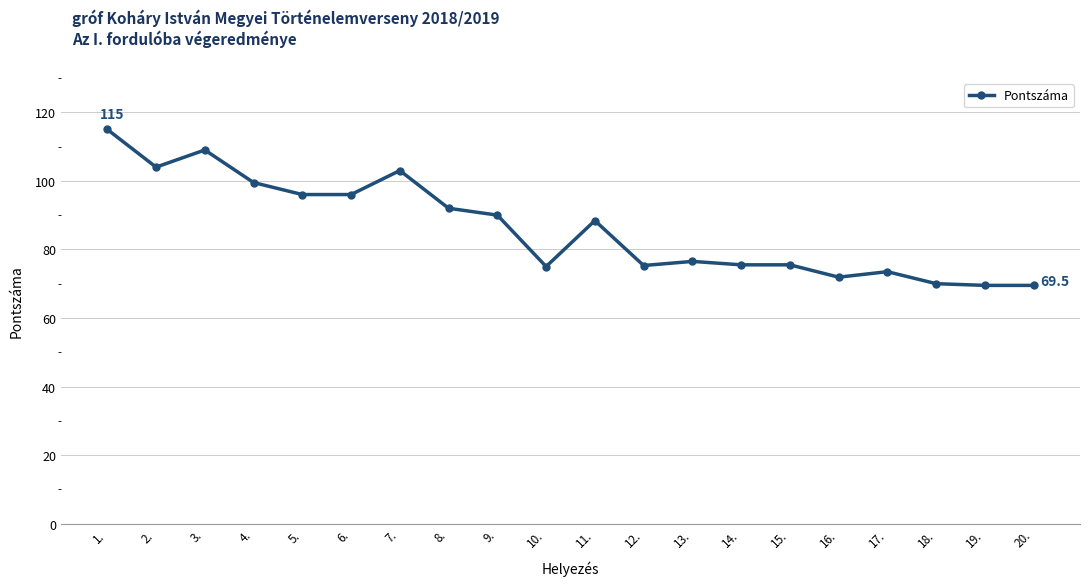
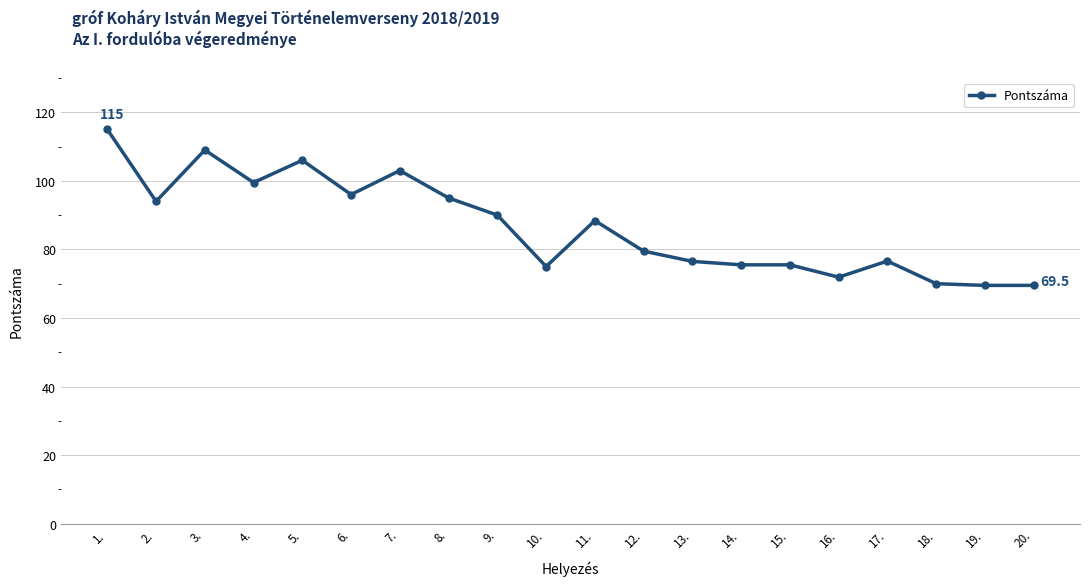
2.: 104 -> 94
5.: 96 -> 106
8.: 92 -> 95
12.: 75 -> 80
17.: 74 -> 77
